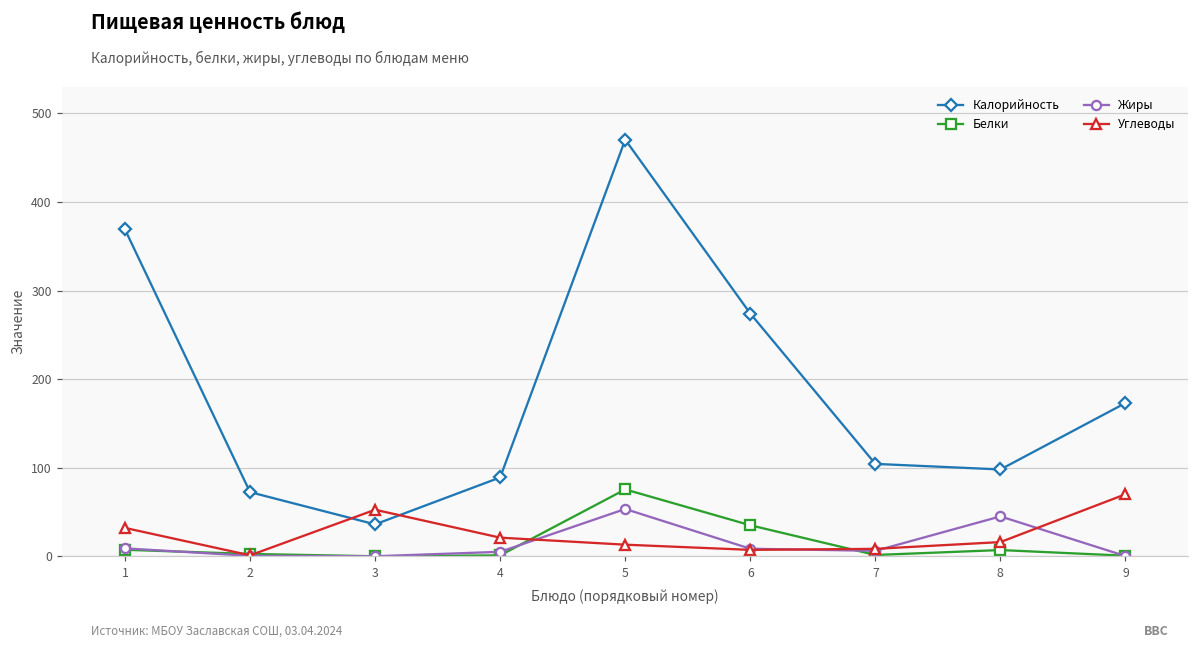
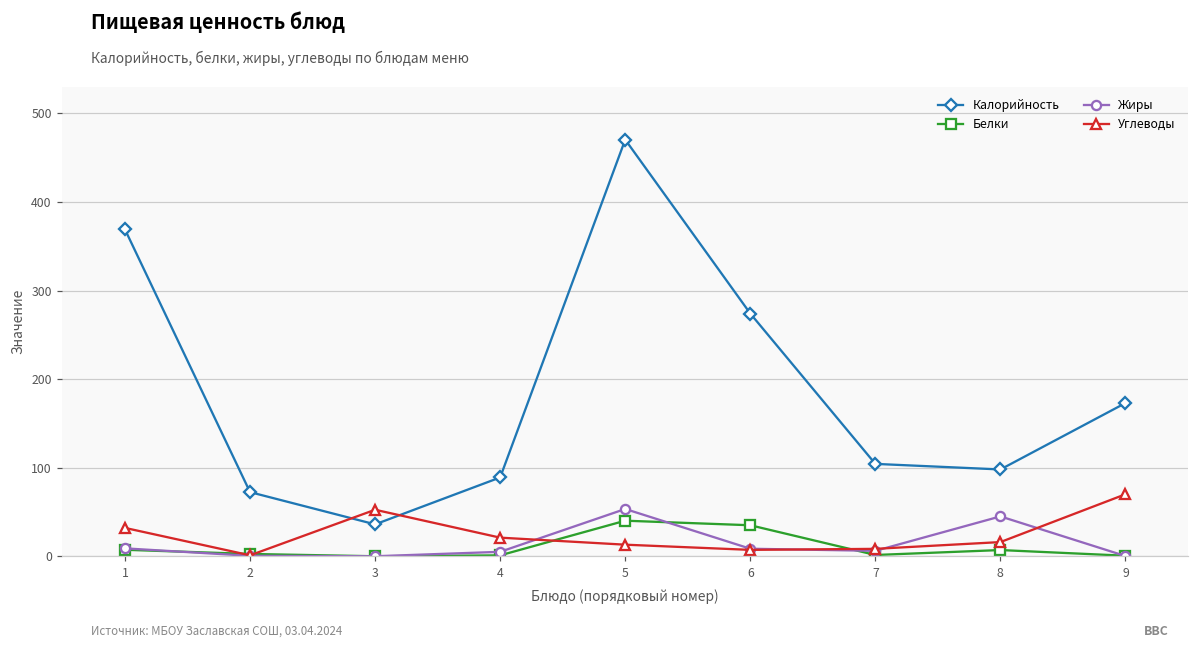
Белки, 5: 80 -> 40
